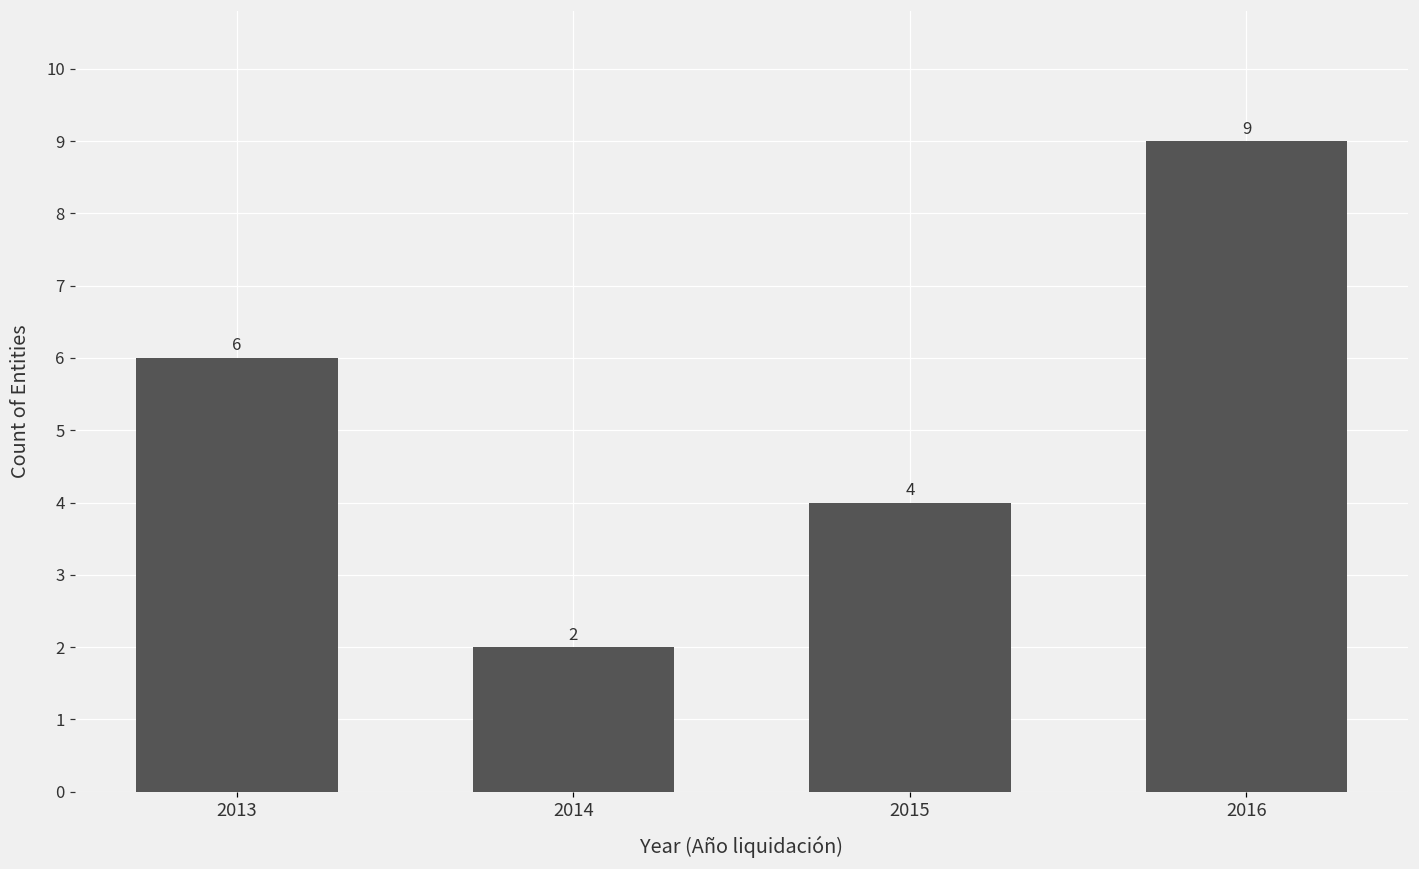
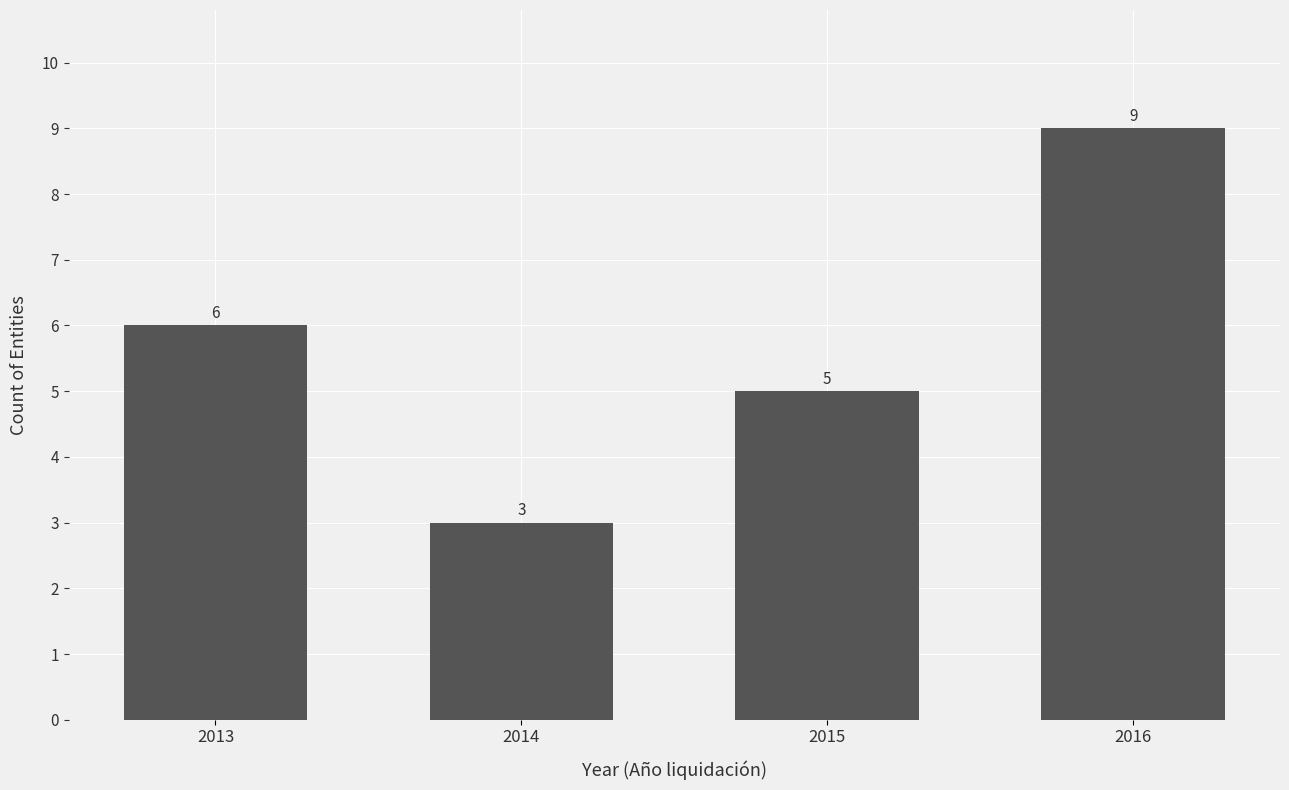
2014: 2 -> 3
2015: 4 -> 5
